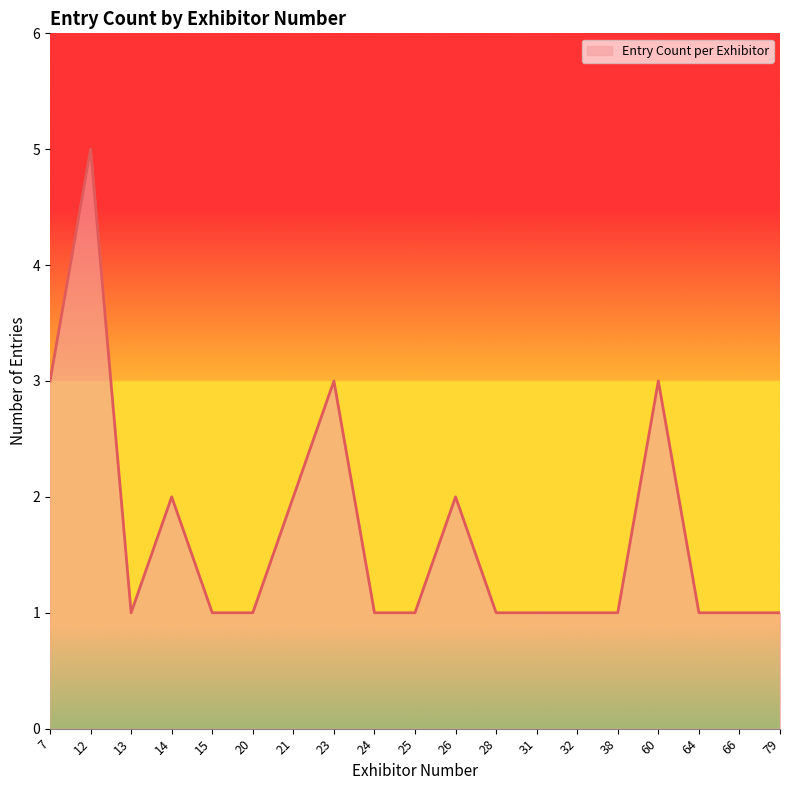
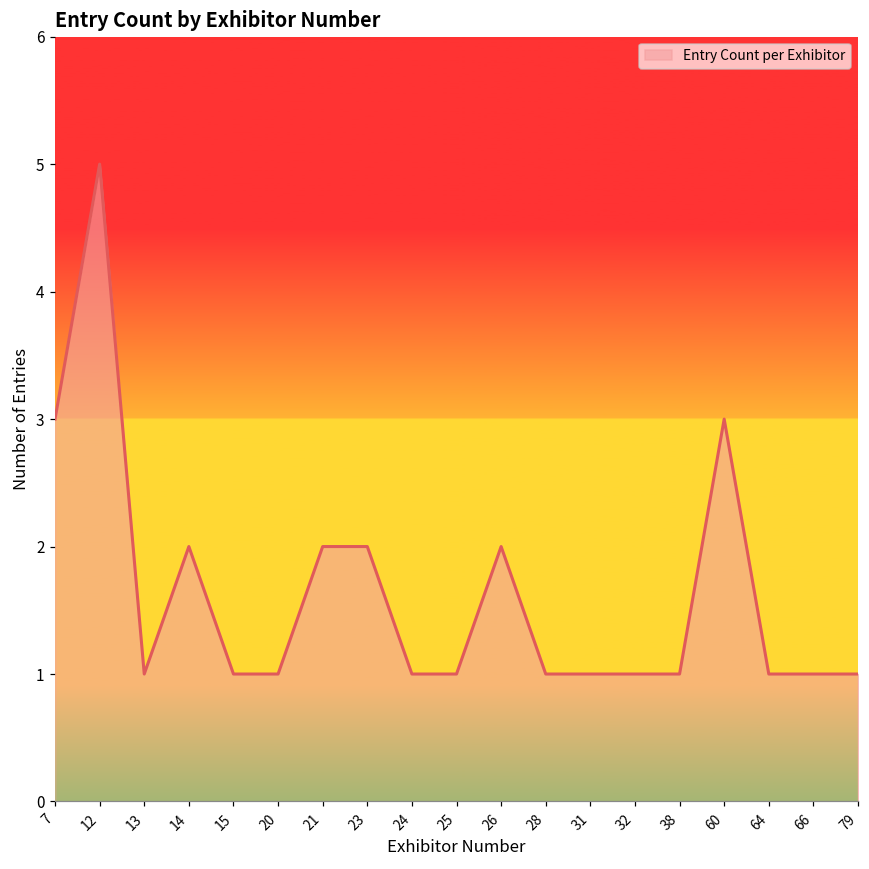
23: 3 -> 2
